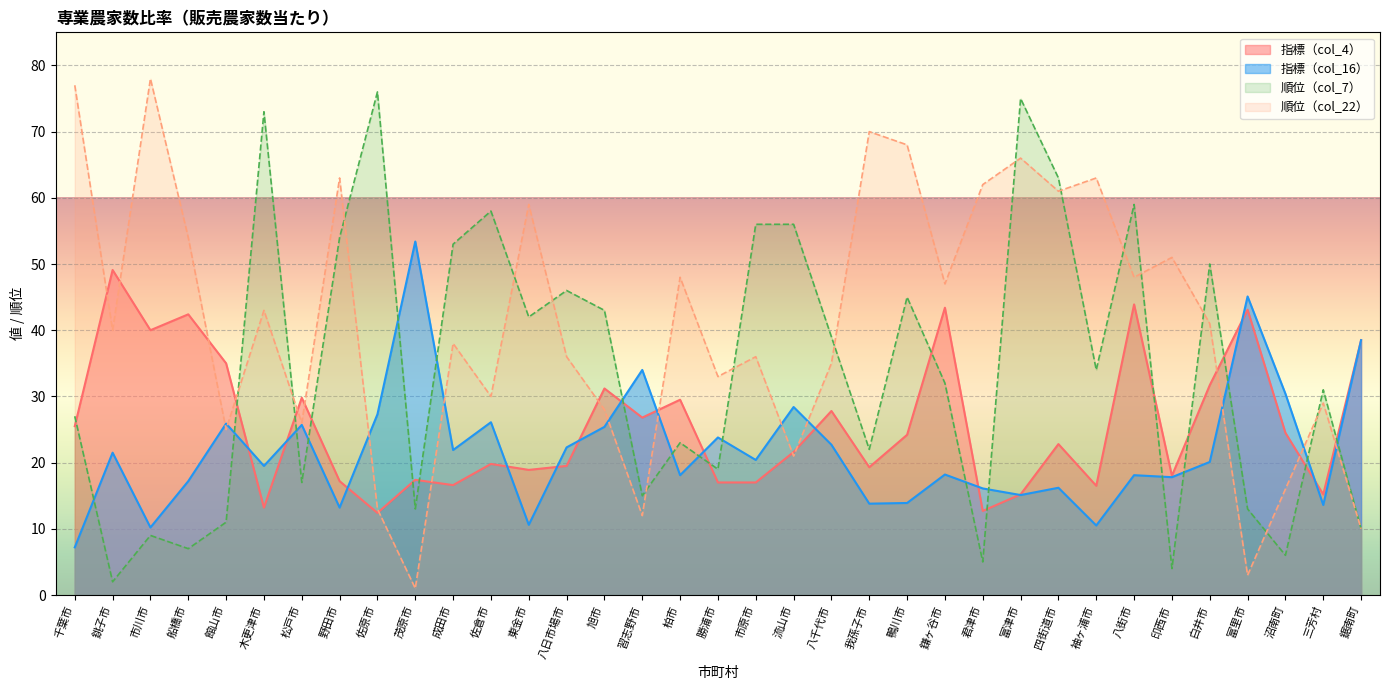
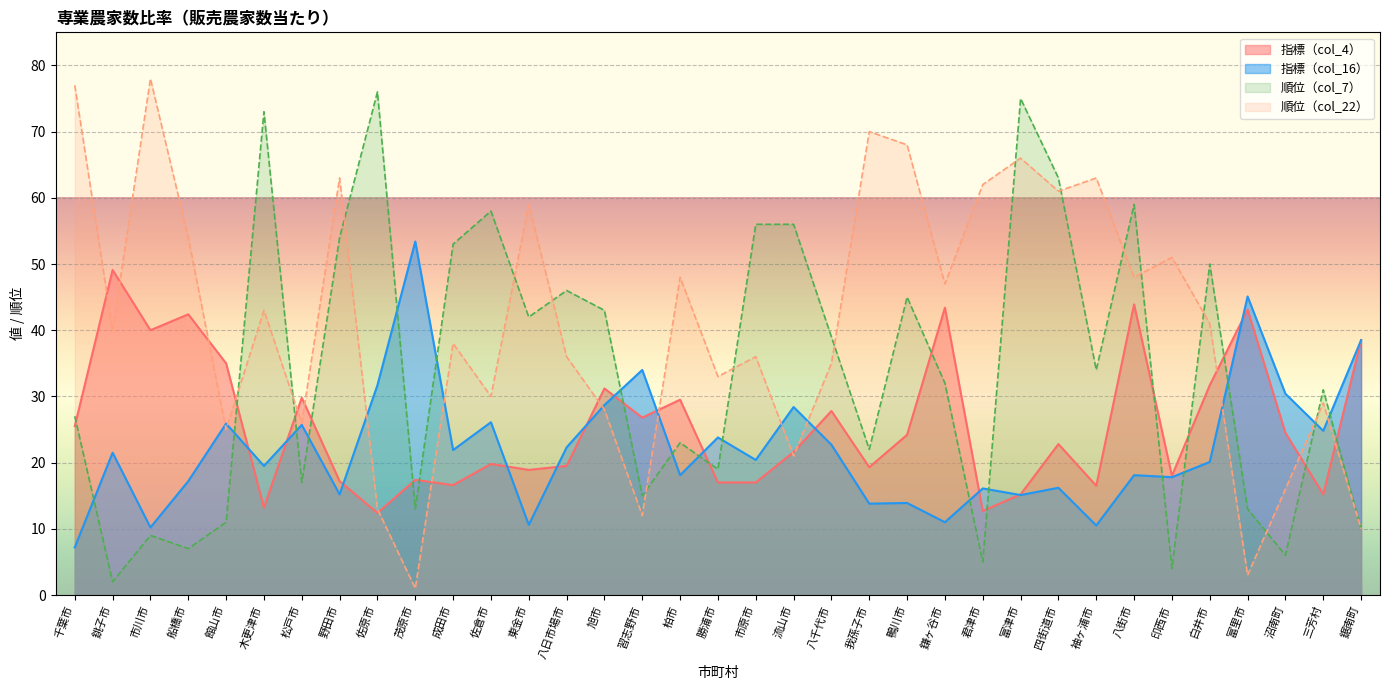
指標（col_16）, 野田市: 13 -> 15
指標（col_16）, 佐原市: 27 -> 32
指標（col_16）, 旭市: 25 -> 29
指標（col_16）, 鎌ヶ谷市: 18 -> 11
指標（col_16）, 三芳村: 14 -> 25
